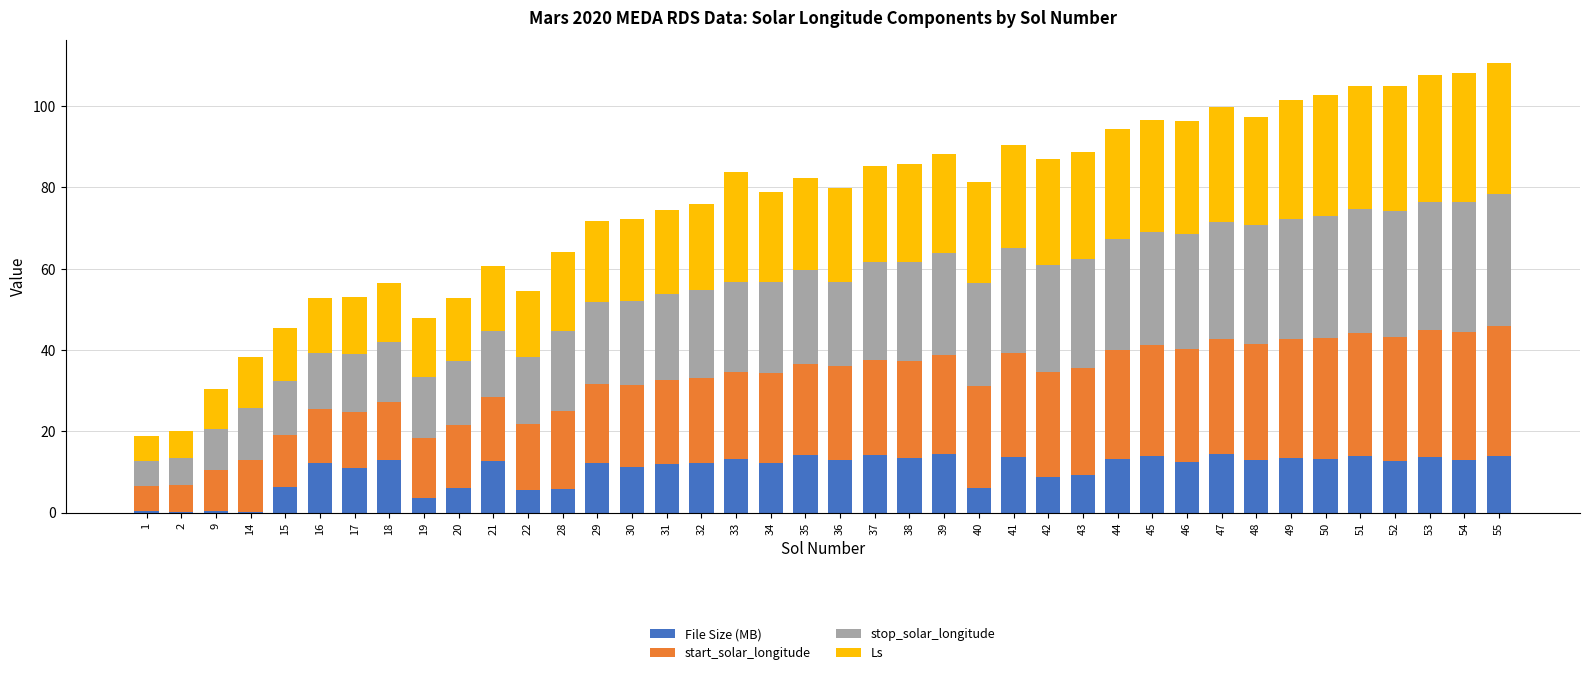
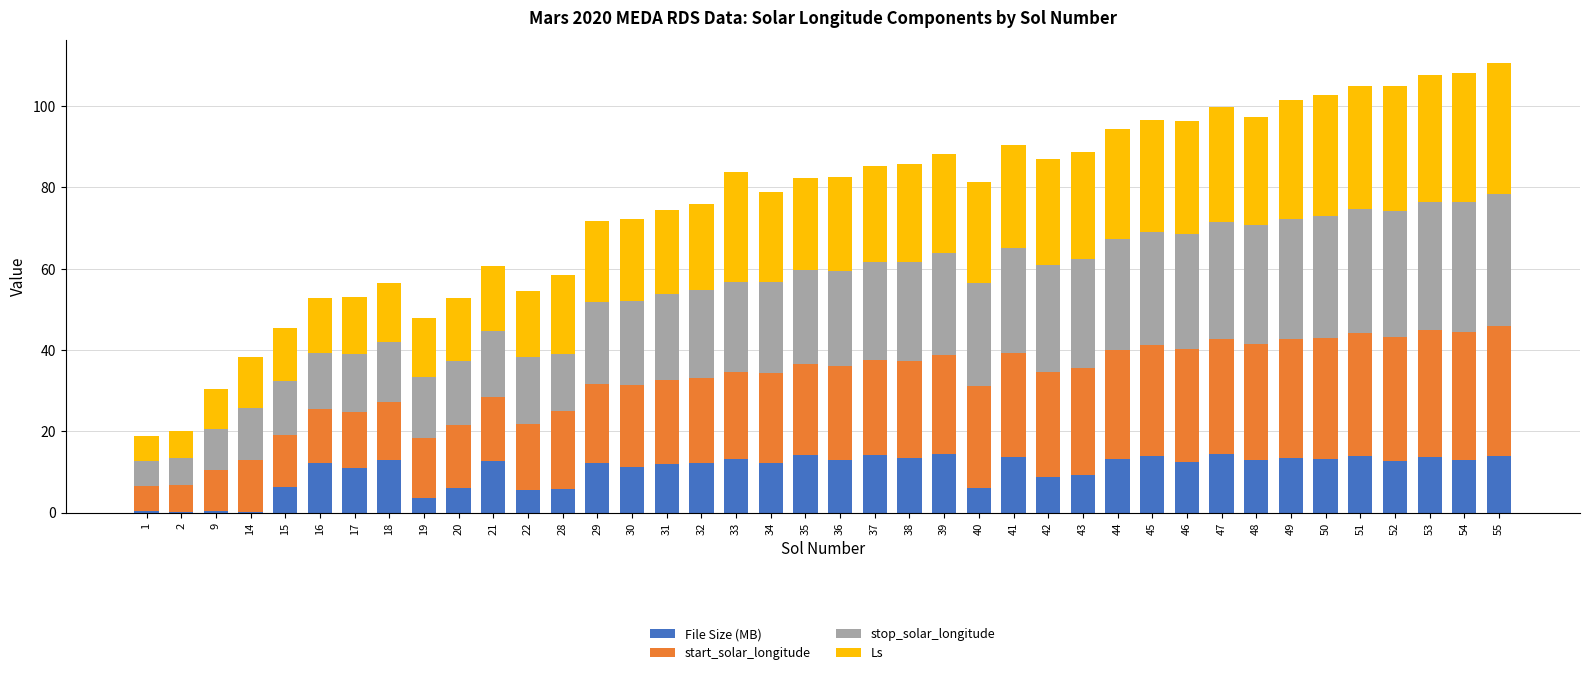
stop_solar_longitude, 28: 20 -> 14
stop_solar_longitude, 36: 21 -> 23
